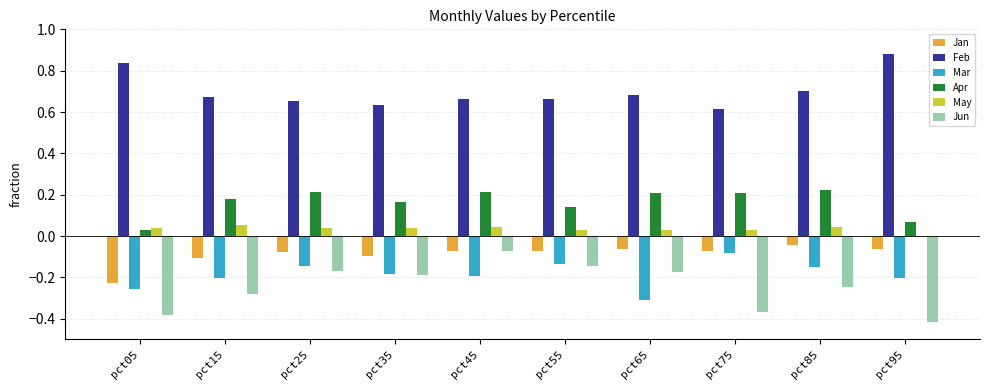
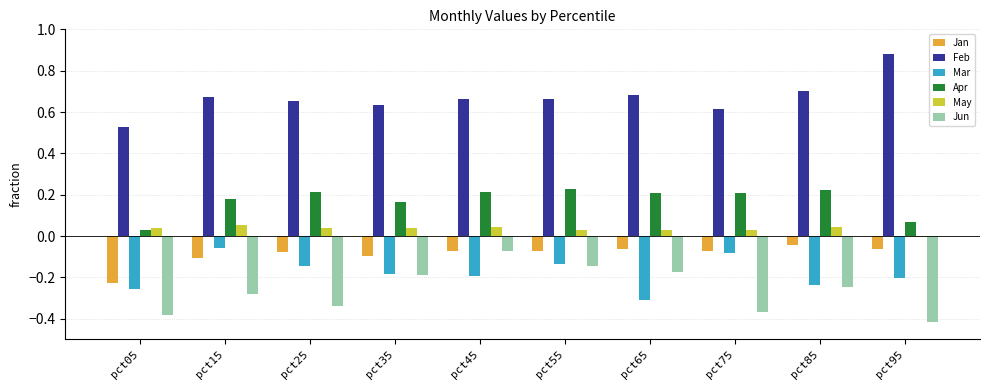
Feb, pct05: 0.84 -> 0.53
Mar, pct15: -0.20 -> -0.06
Jun, pct25: -0.17 -> -0.34
Apr, pct55: 0.14 -> 0.23
Mar, pct85: -0.15 -> -0.24
